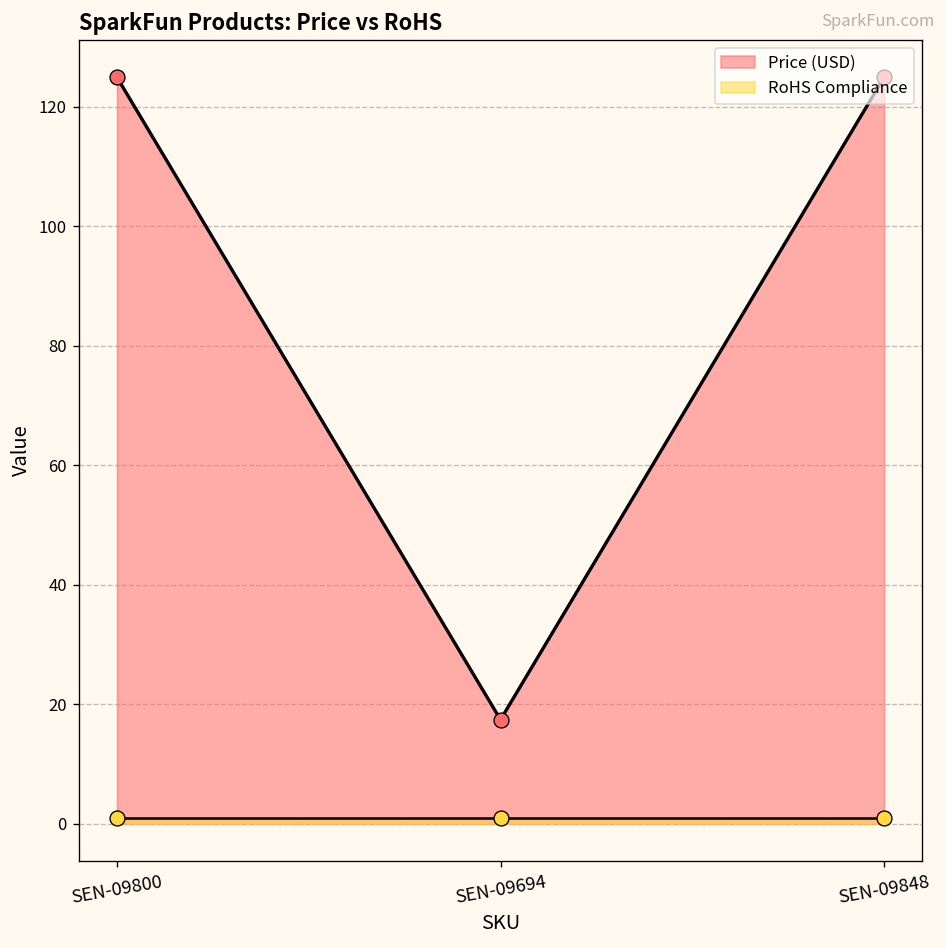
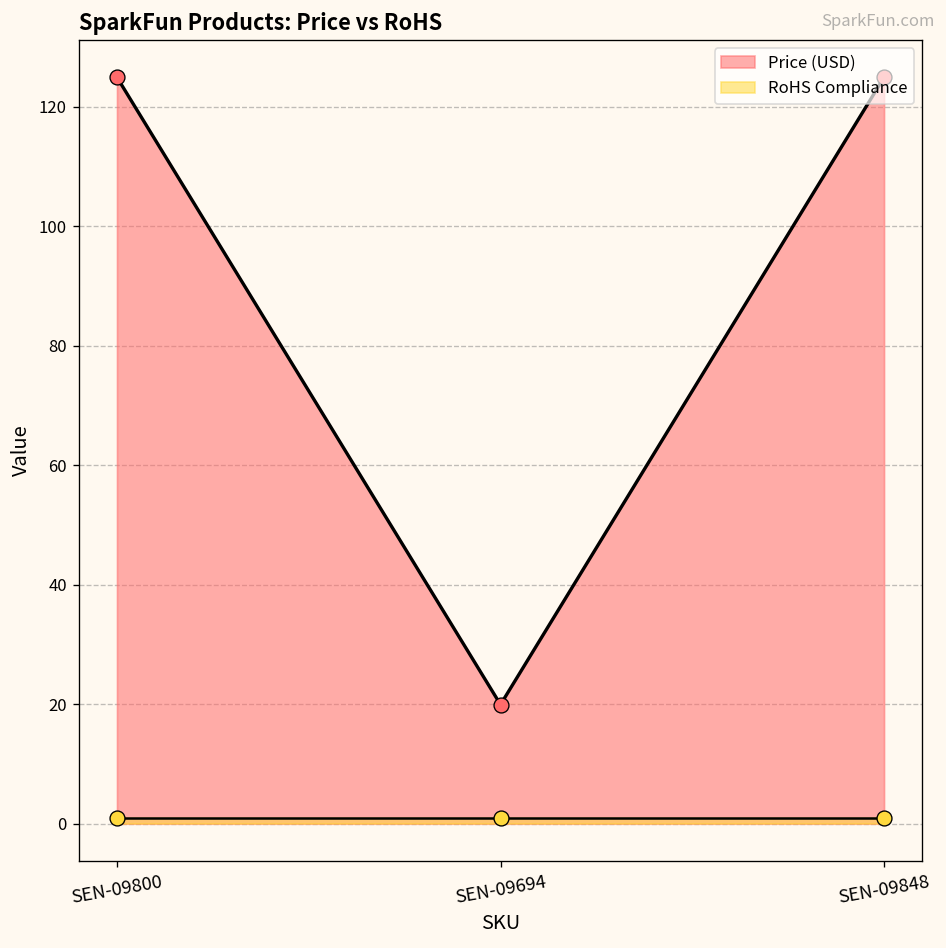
Price (USD), SEN-09694: 17 -> 20
